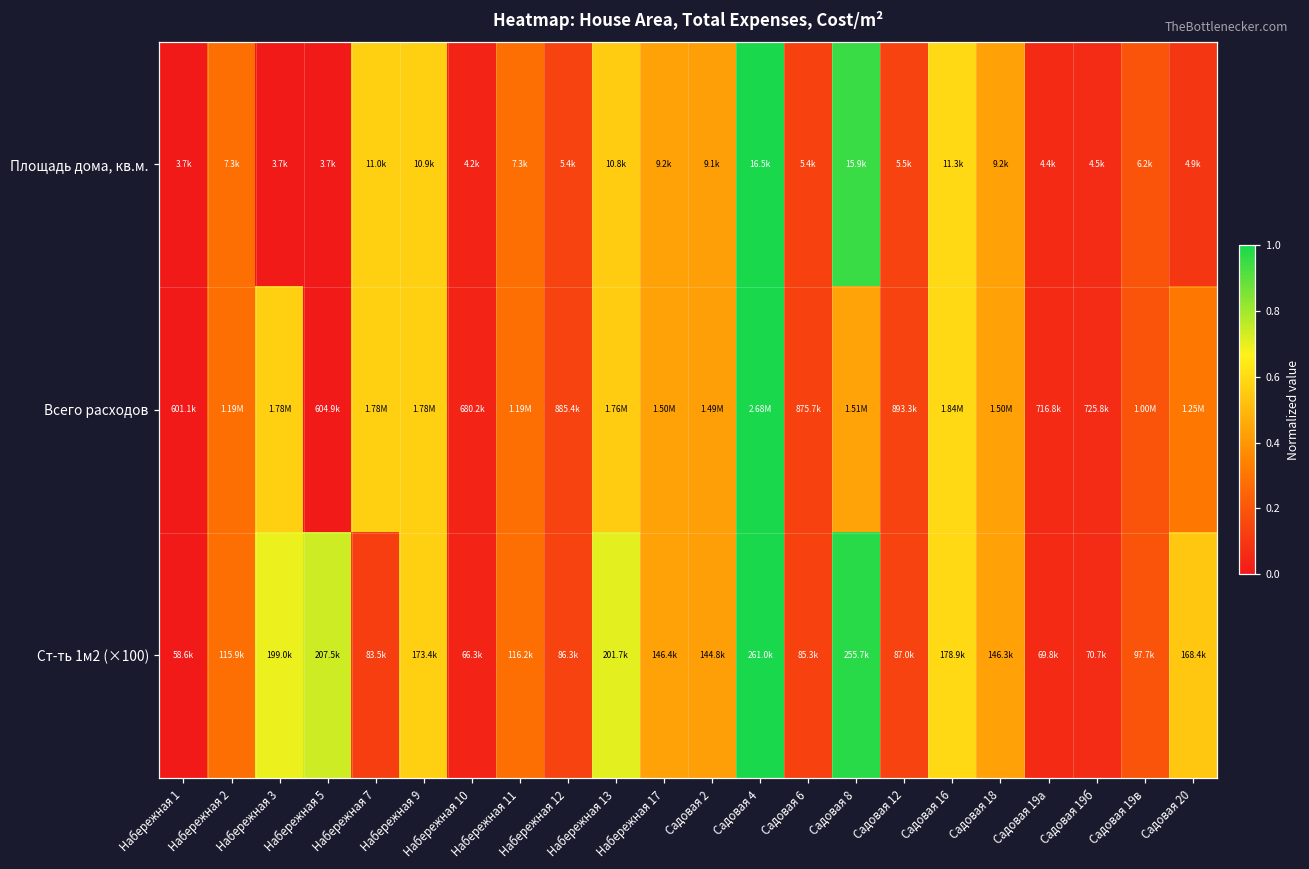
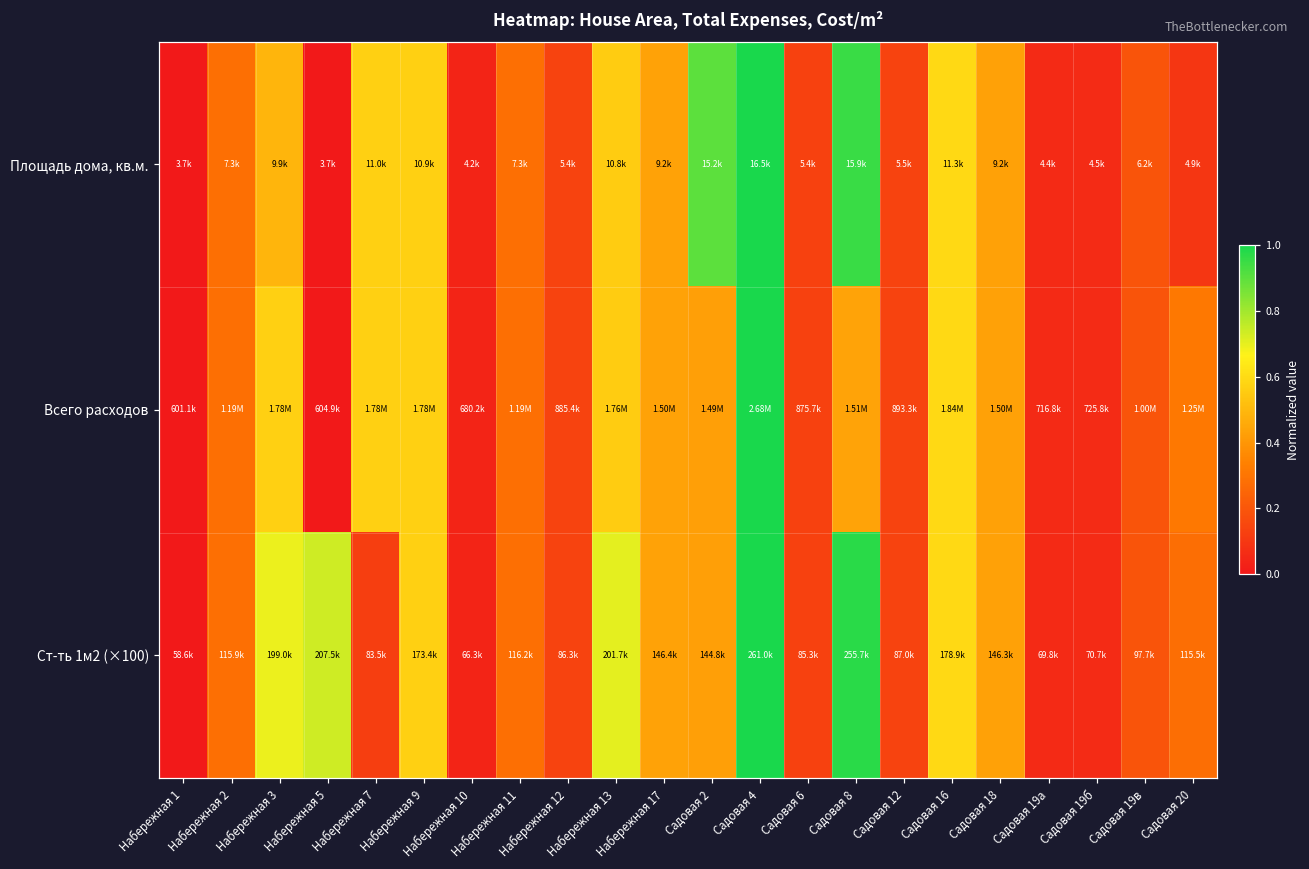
Площадь дома, кв.м., Набережная 3: 3.7k -> 9.9k
Площадь дома, кв.м., Садовая 2: 9.1k -> 15.2k
Ст-ть 1м2 (×100), Садовая 20: 168.4k -> 115.5k
